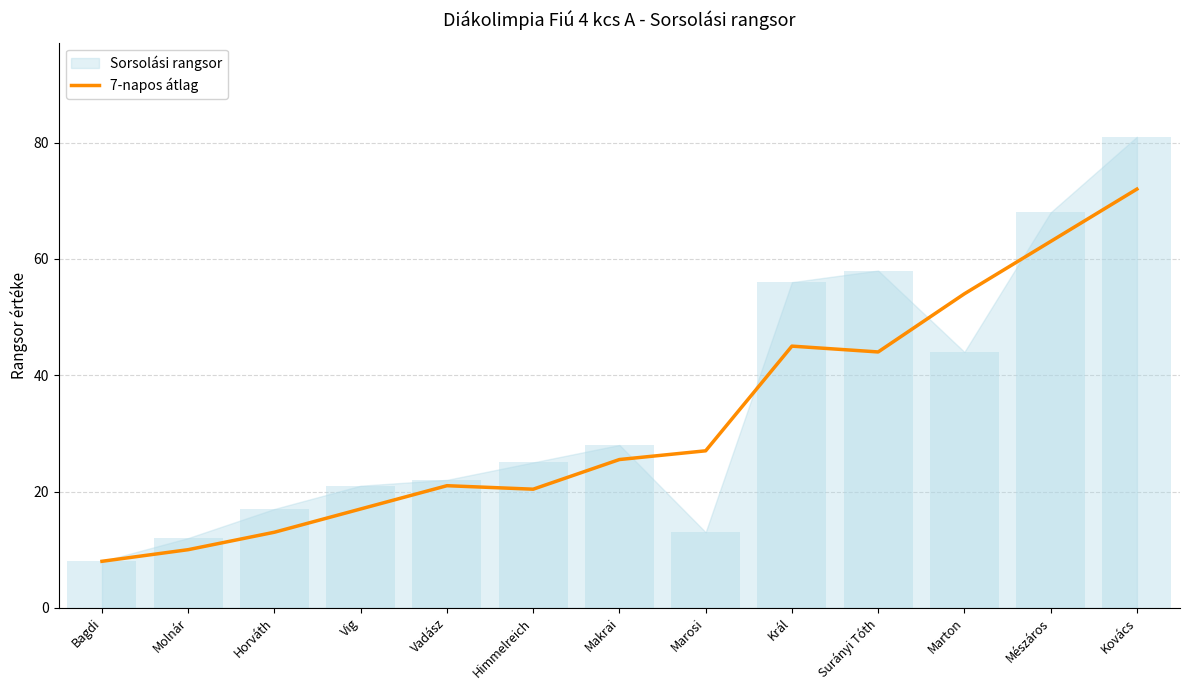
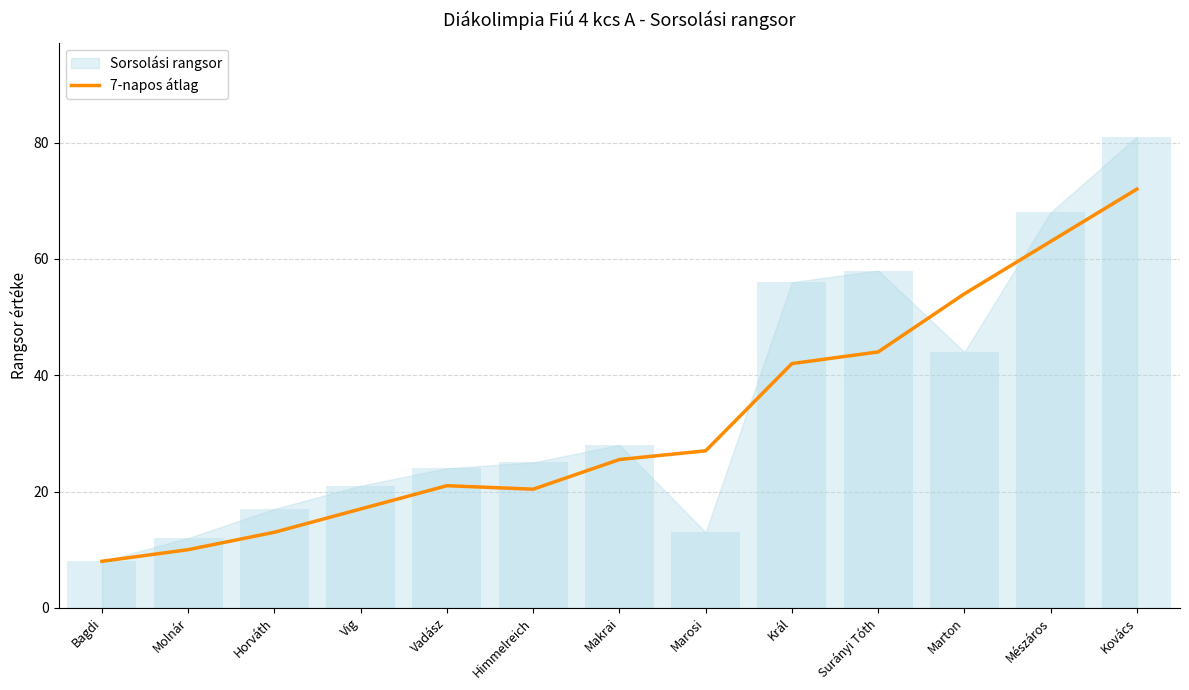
Sorsolási rangsor, Vadász: 22 -> 24
7-napos átlag, Král: 45 -> 42
